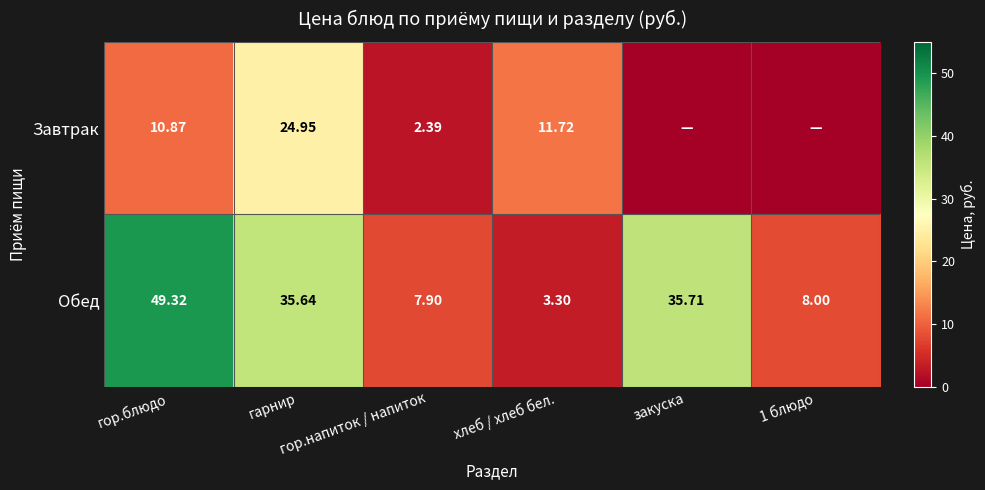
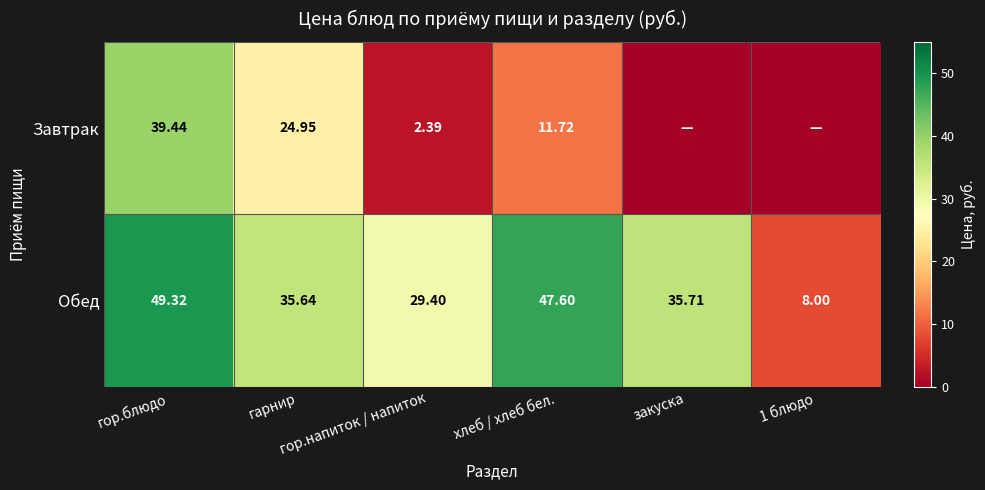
Завтрак, гор.блюдо: 10.87 -> 39.44
Обед, гор.напиток / напиток: 7.90 -> 29.40
Обед, хлеб / хлеб бел.: 3.30 -> 47.60
